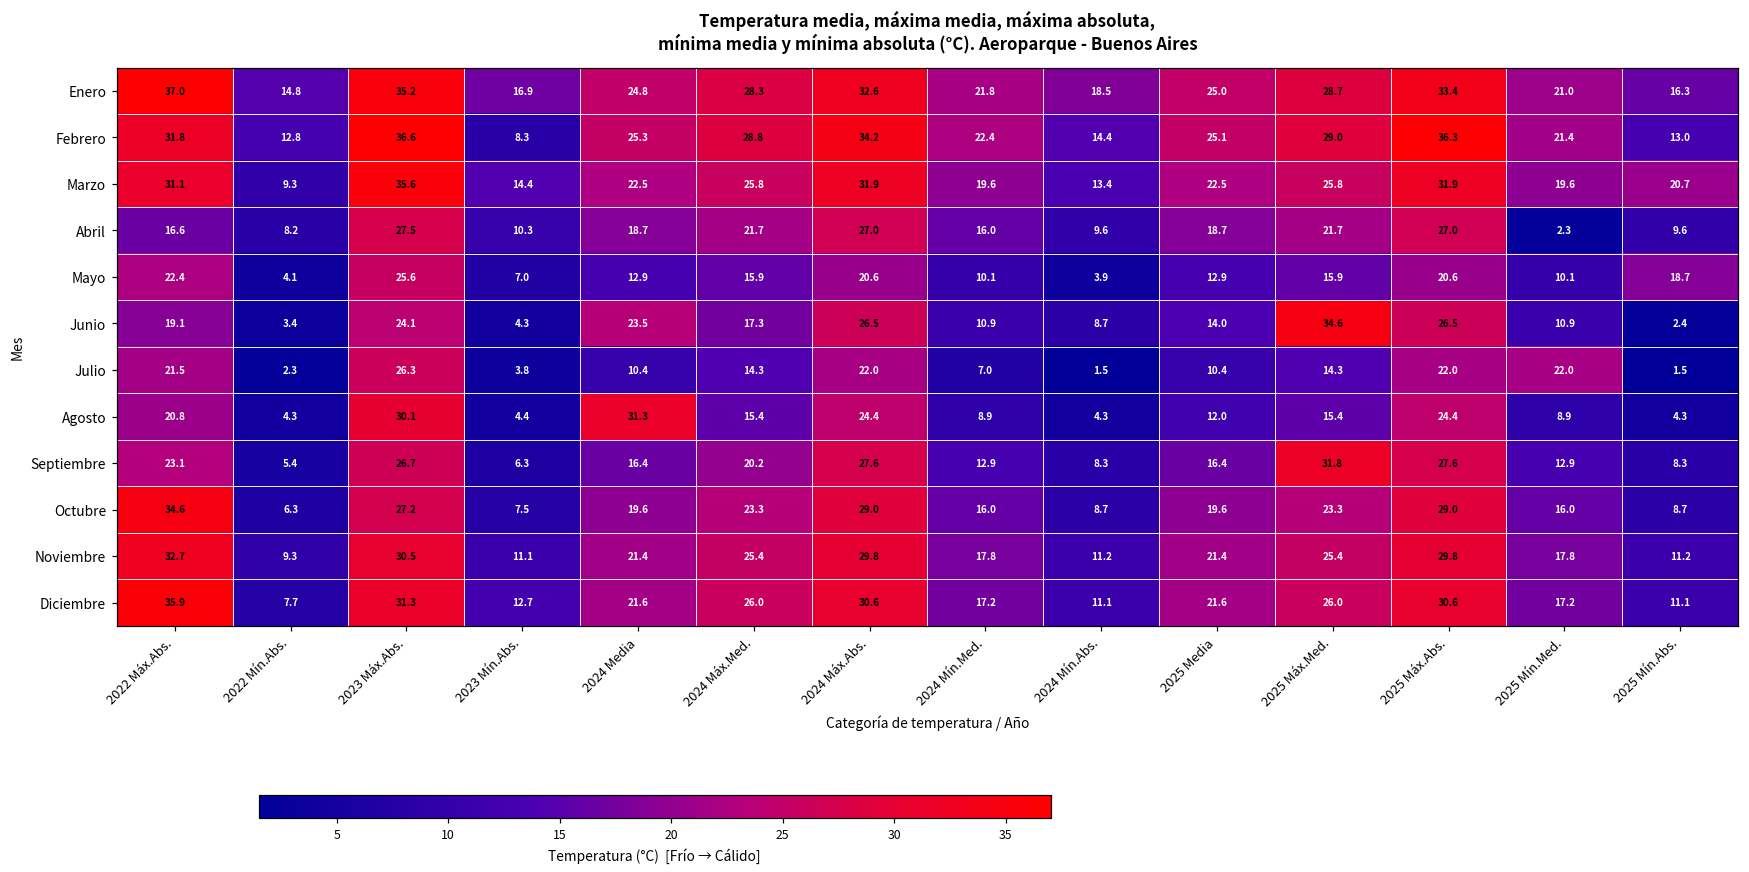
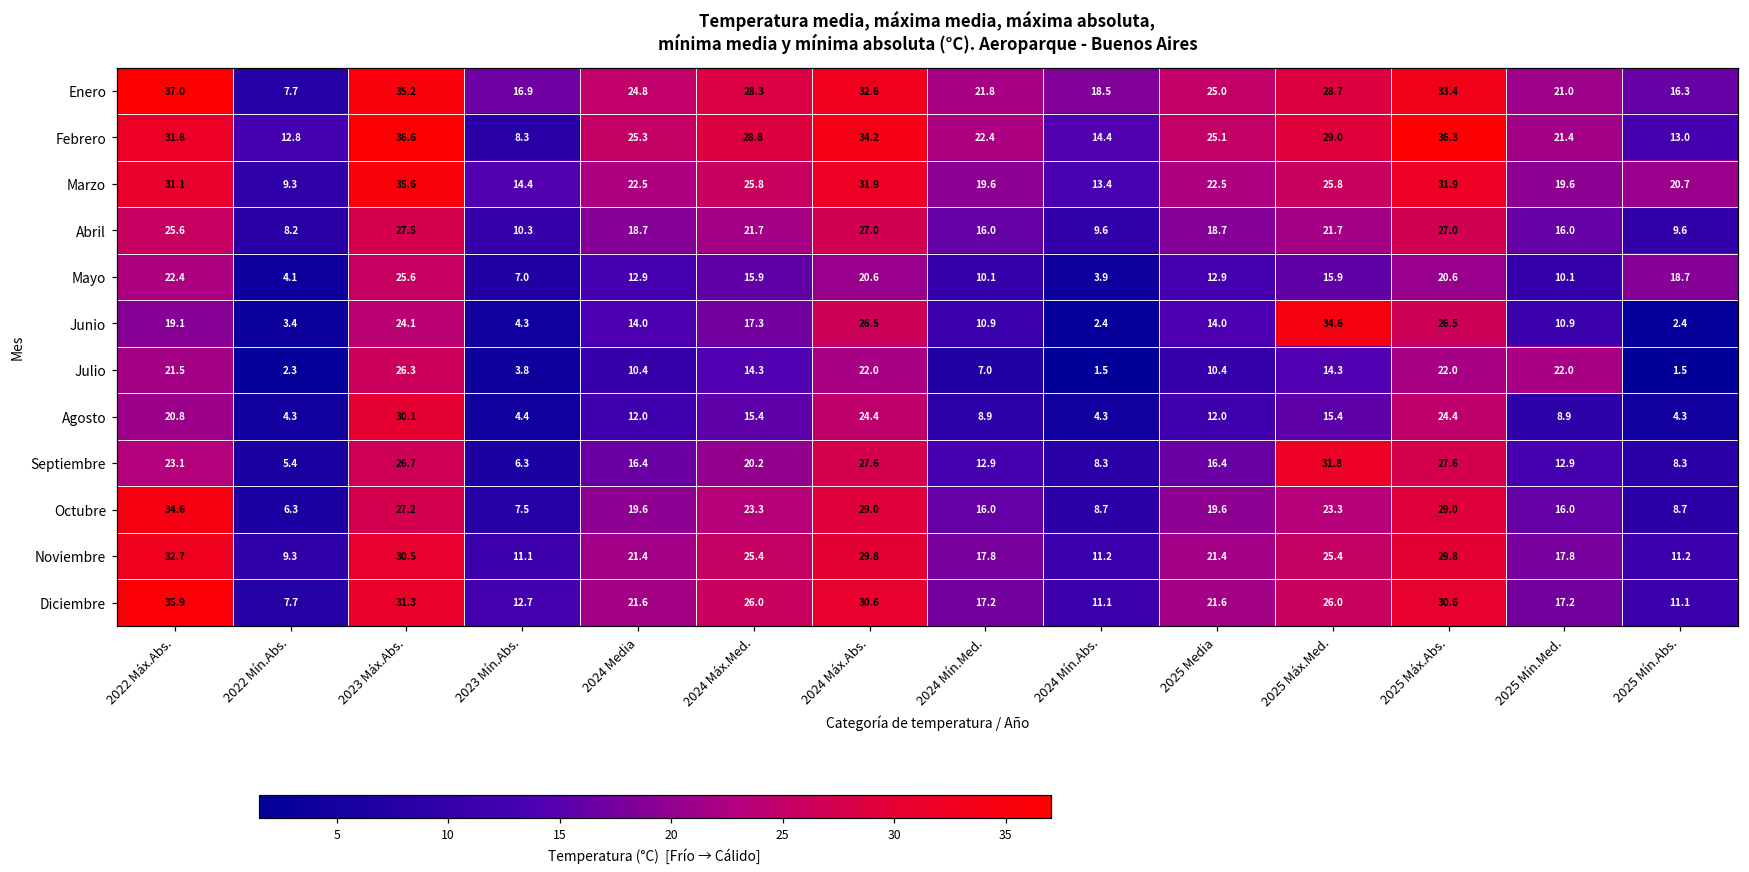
Enero, 2022 Mín.Abs.: 14.8 -> 7.7
Abril, 2022 Máx.Abs.: 16.6 -> 25.6
Abril, 2025 Mín.Med.: 2.3 -> 16.0
Junio, 2024 Media: 23.5 -> 14.0
Junio, 2024 Mín.Abs.: 8.7 -> 2.4
Agosto, 2024 Media: 31.3 -> 12.0
